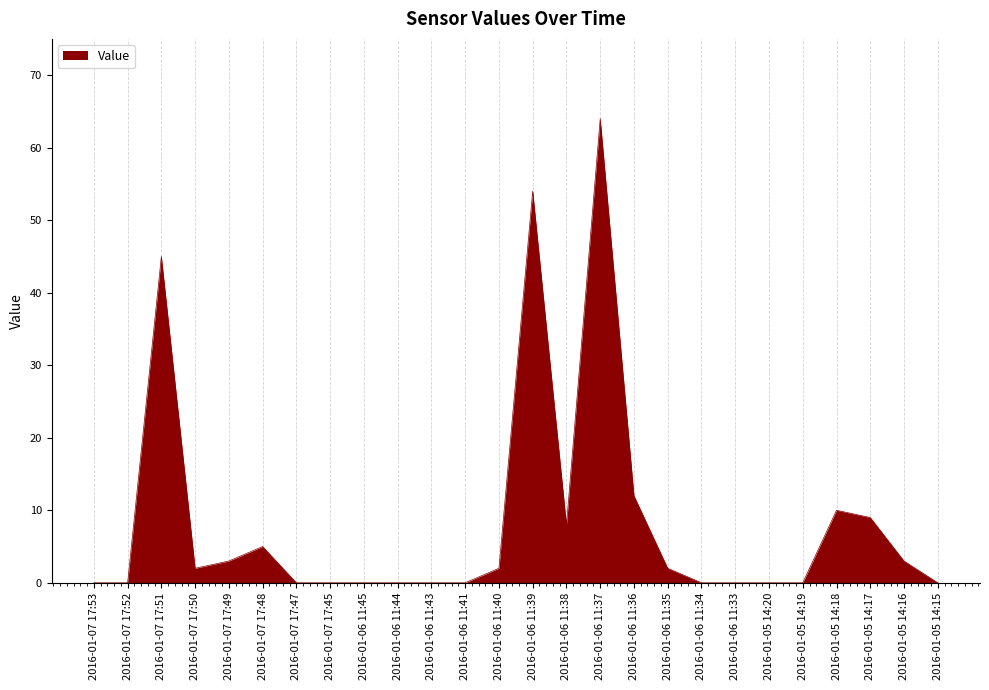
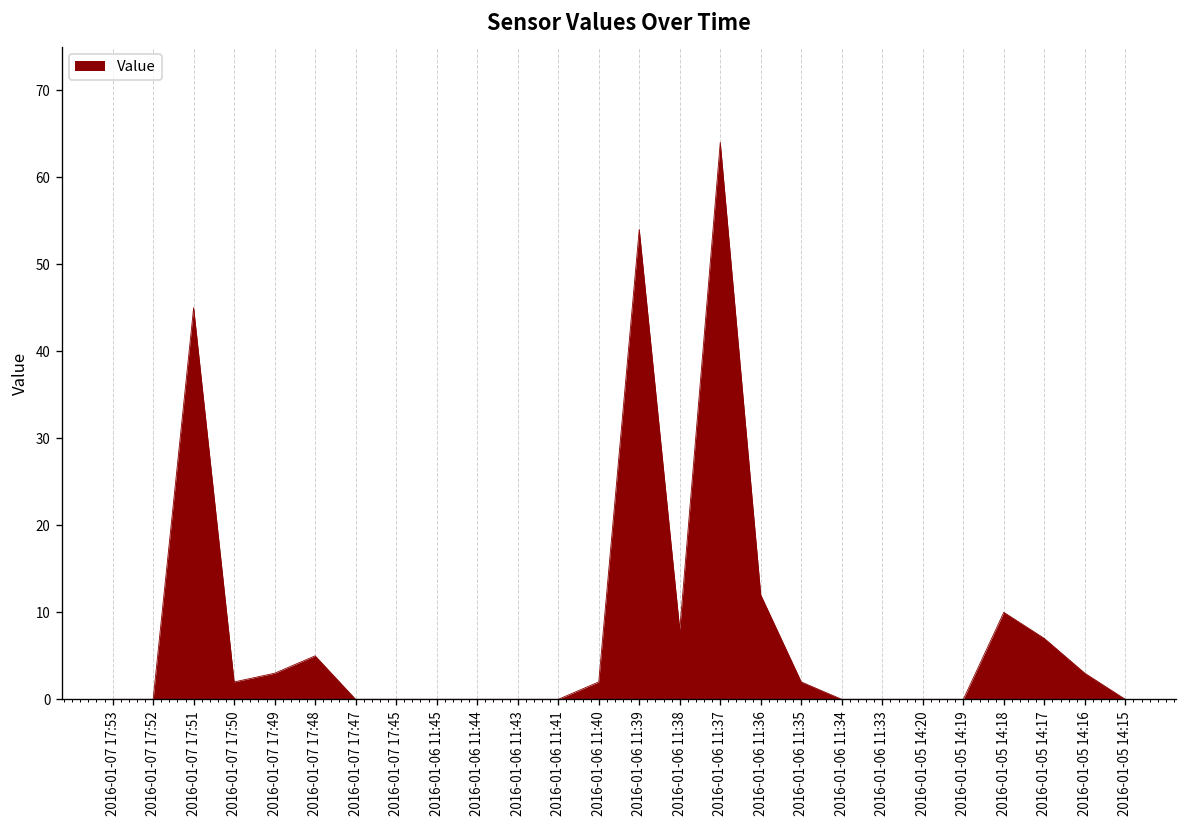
2016-01-05 14:17: 9 -> 7
